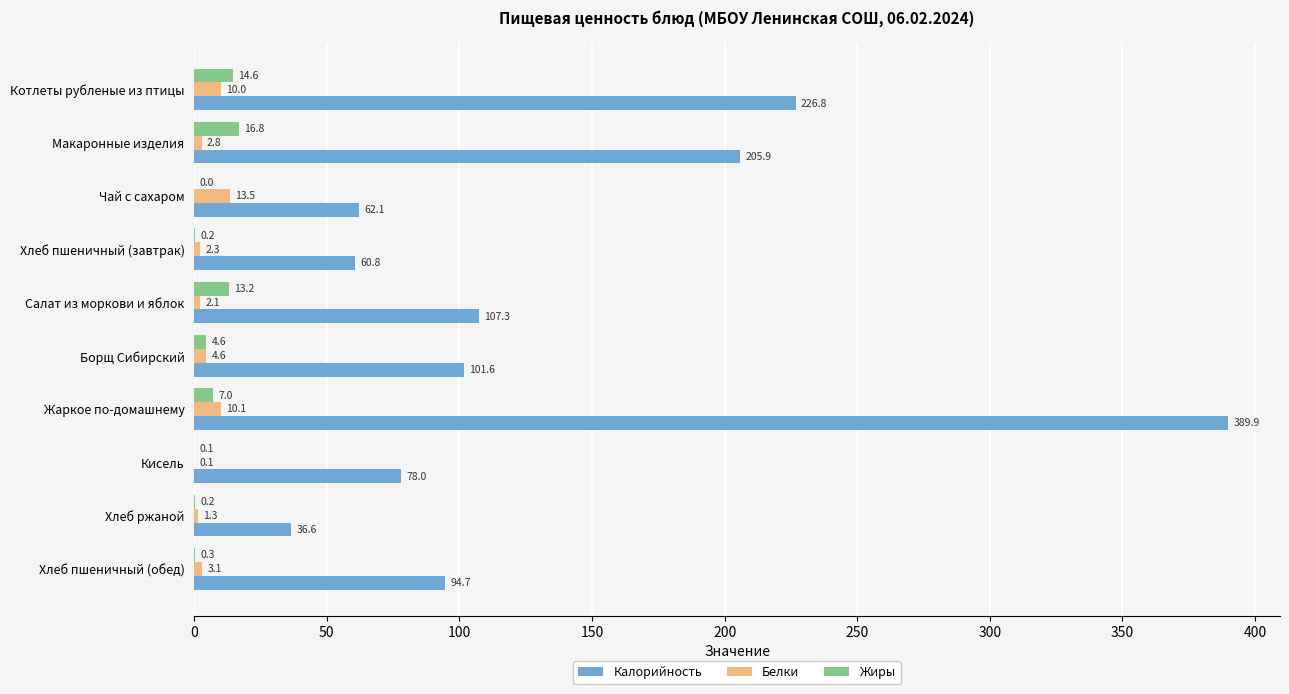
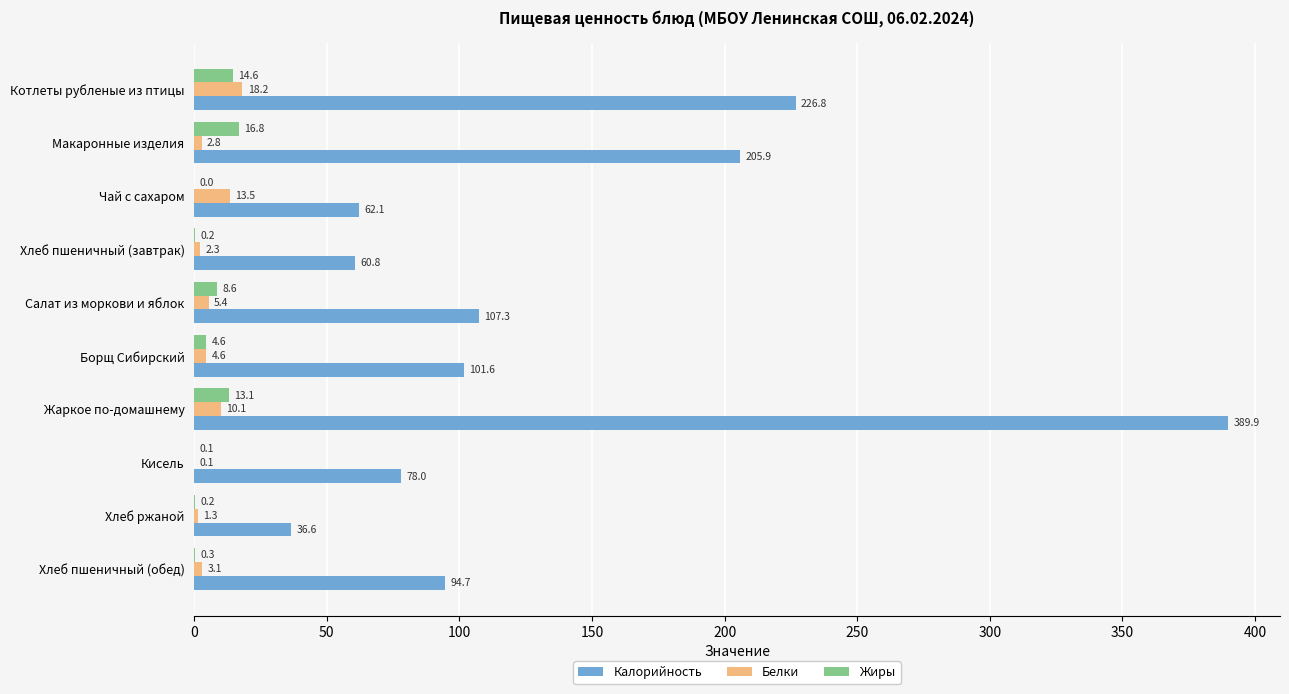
Белки, Котлеты рубленые из птицы: 10.0 -> 18.2
Жиры, Салат из моркови и яблок: 13.2 -> 8.6
Белки, Салат из моркови и яблок: 2.1 -> 5.4
Жиры, Жаркое по-домашнему: 7.0 -> 13.1
